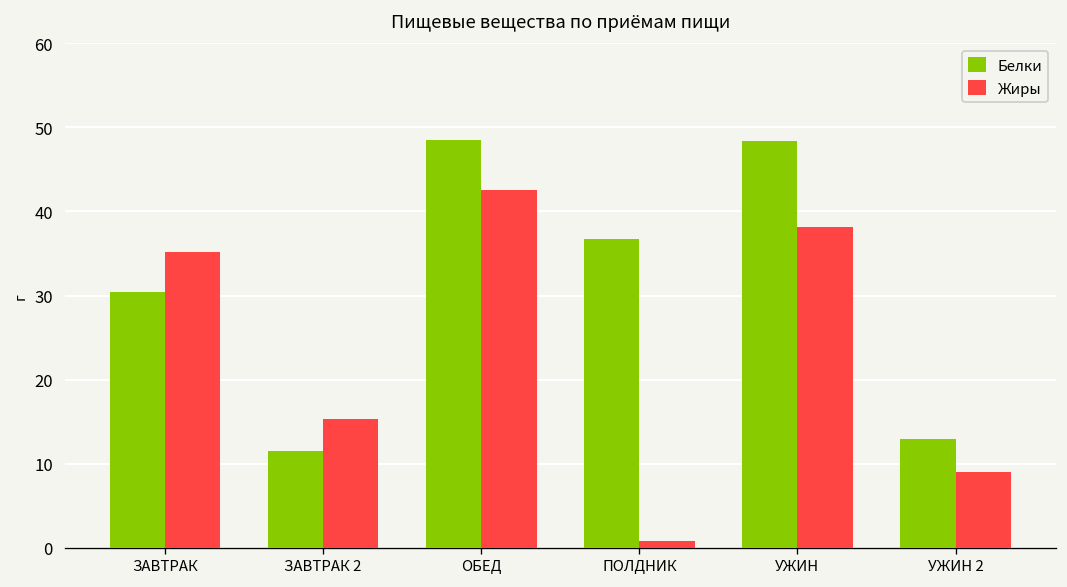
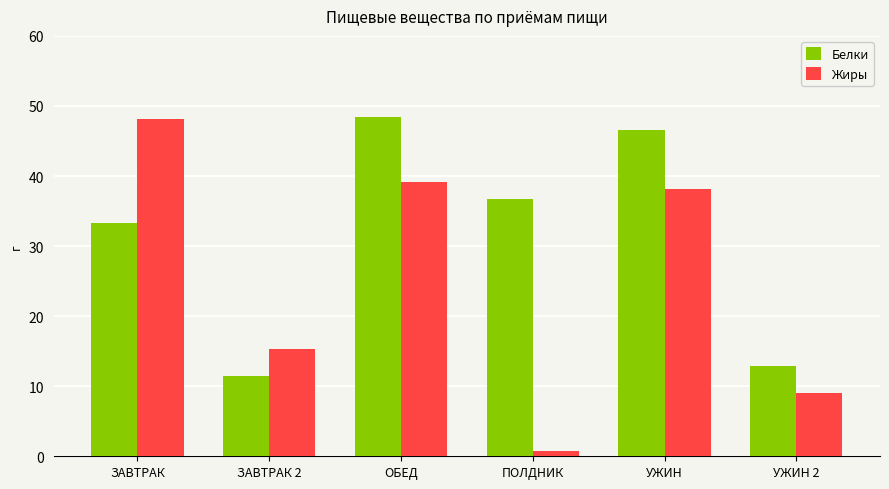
Белки, ЗАВТРАК: 30 -> 33
Жиры, ЗАВТРАК: 35 -> 48
Жиры, ОБЕД: 43 -> 39
Белки, УЖИН: 48 -> 47
